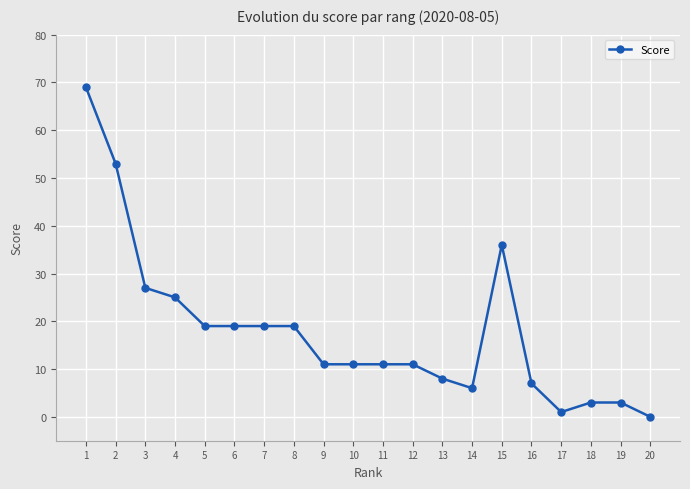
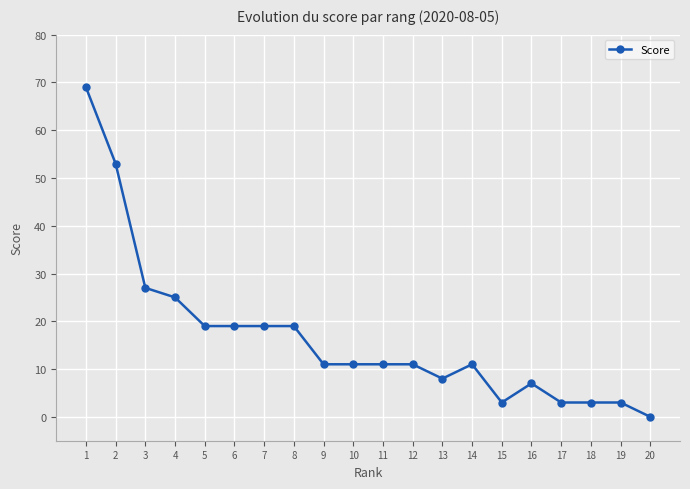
14: 6 -> 11
15: 36 -> 3
17: 1 -> 3
